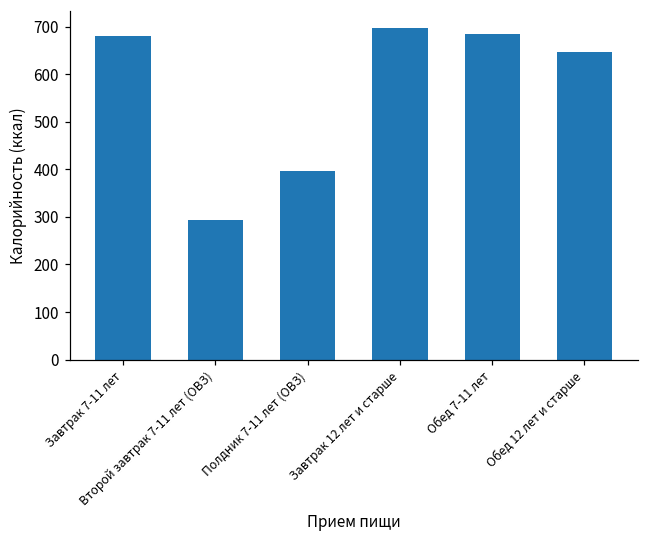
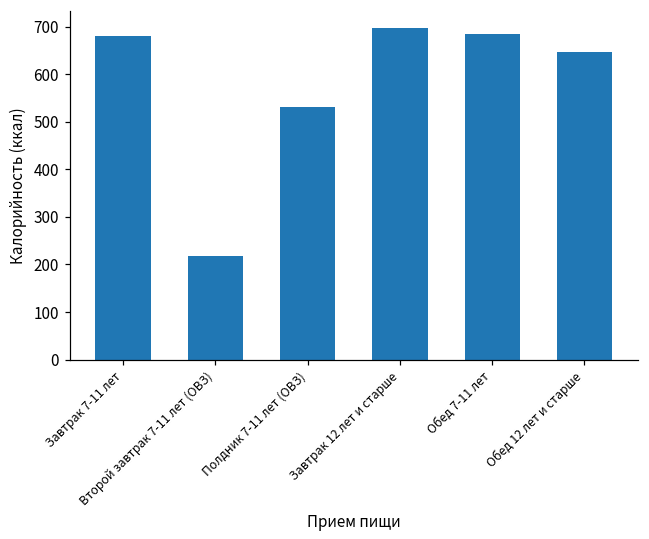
Второй завтрак 7-11 лет (ОВЗ): 290 -> 220
Полдник 7-11 лет (ОВЗ): 400 -> 530
